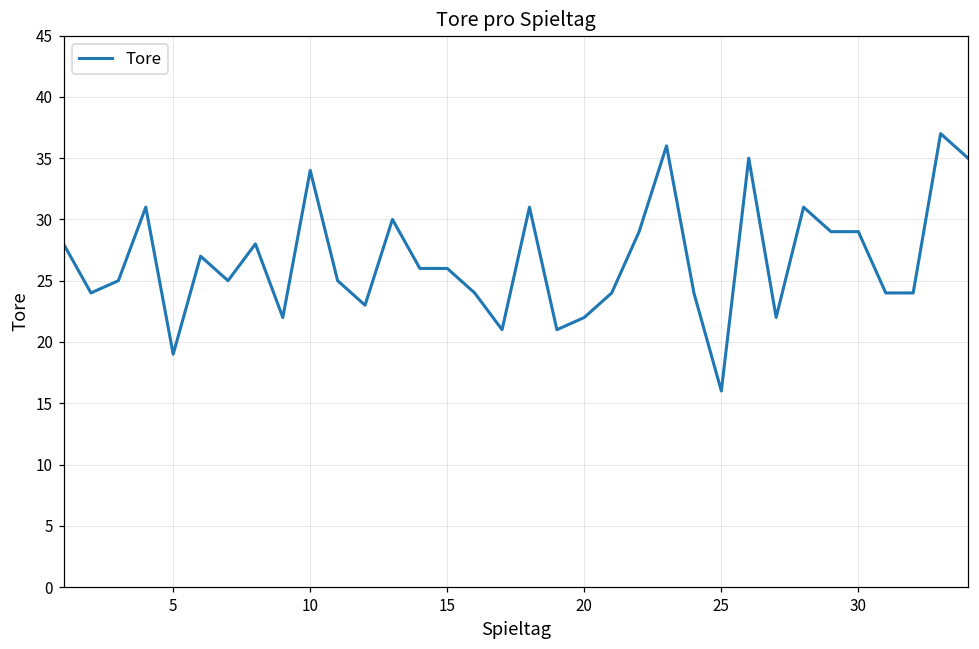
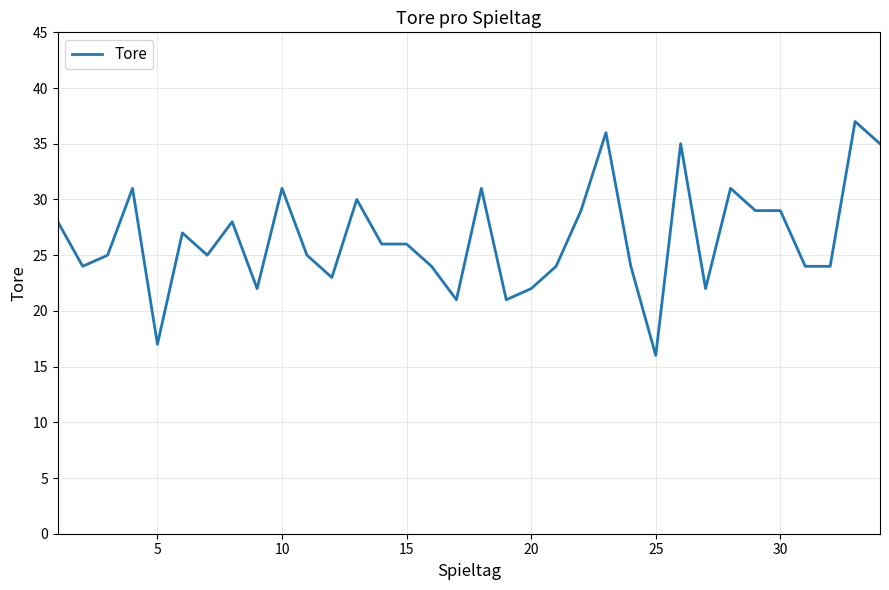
5: 19 -> 17
10: 34 -> 31
